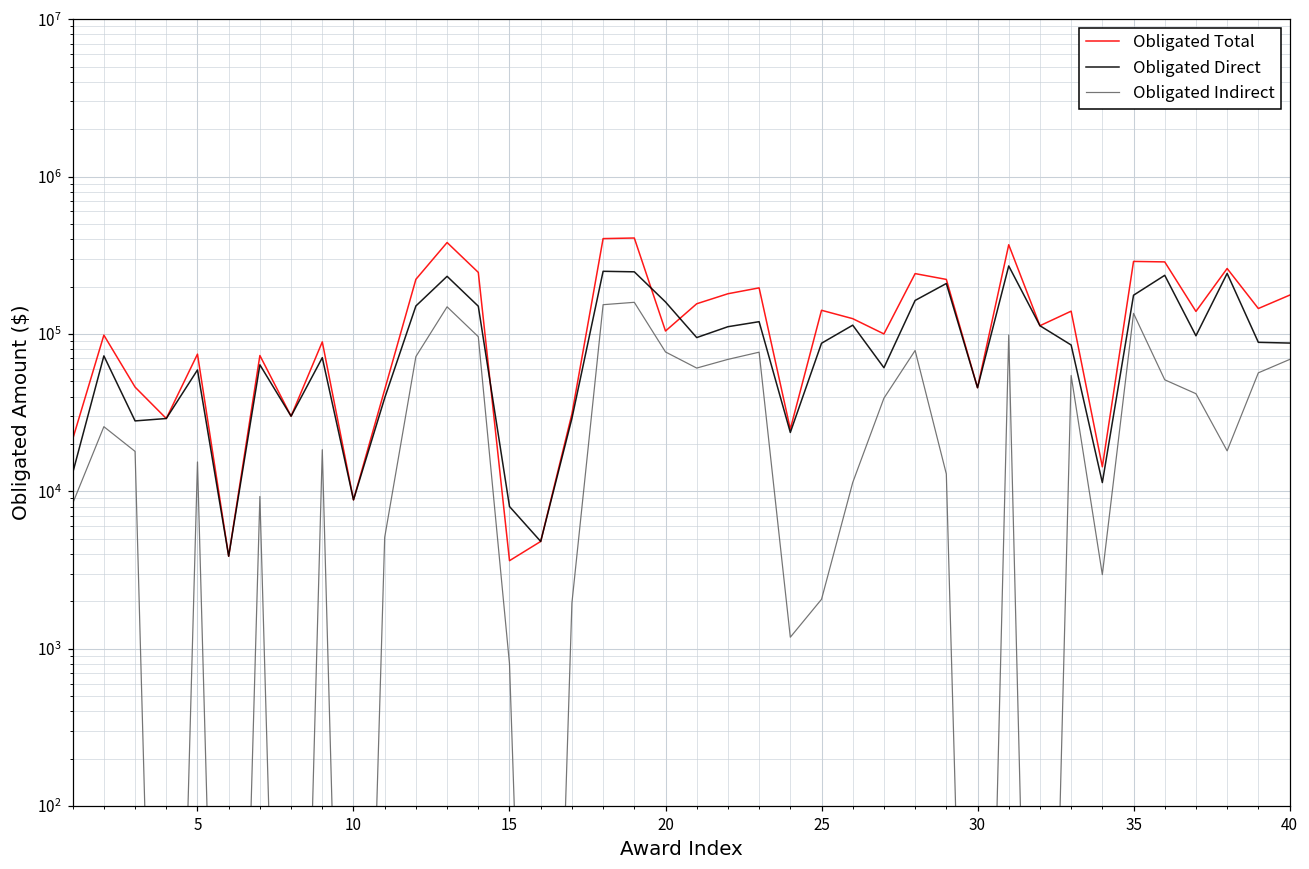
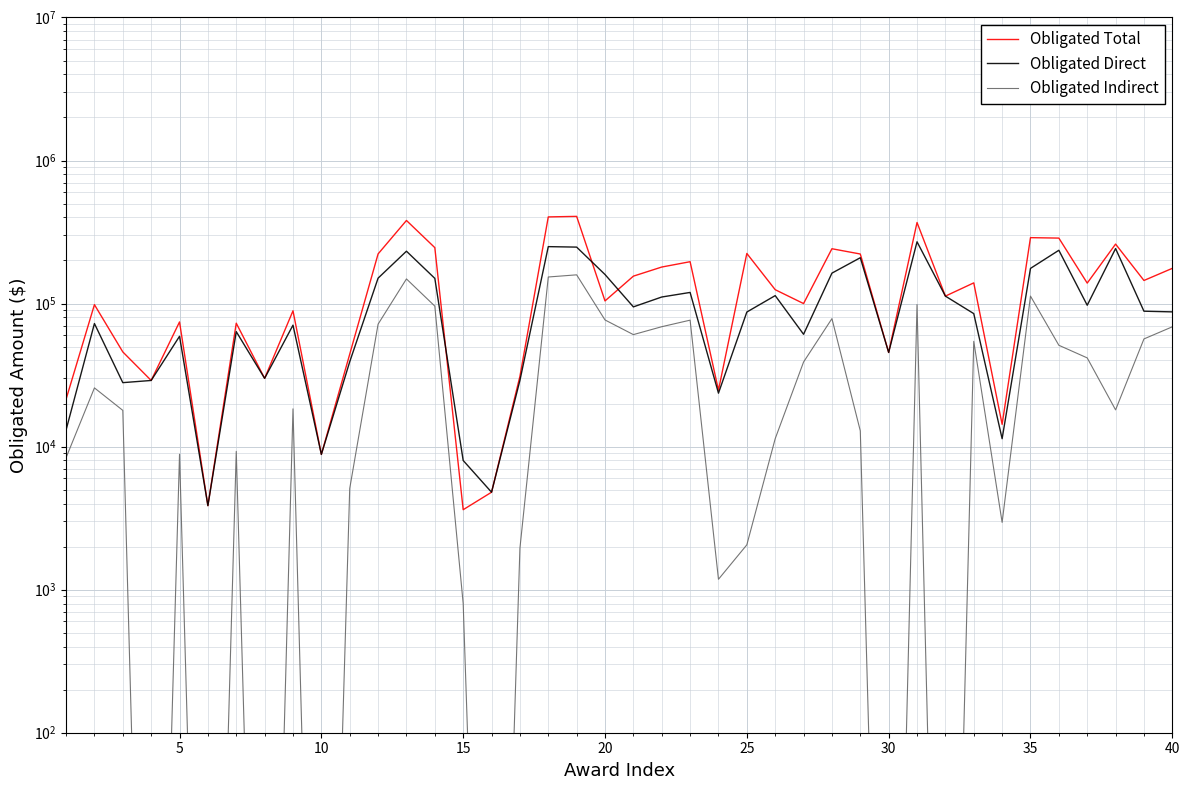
Obligated Indirect, 5: 15000 -> 9000
Obligated Total, 25: 140000 -> 220000
Obligated Indirect, 35: 140000 -> 110000
